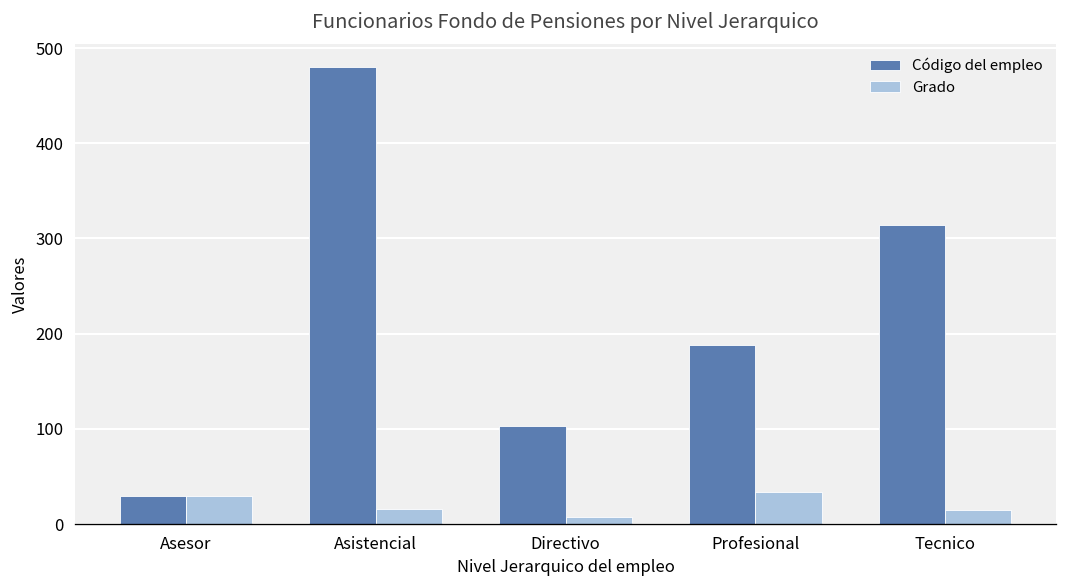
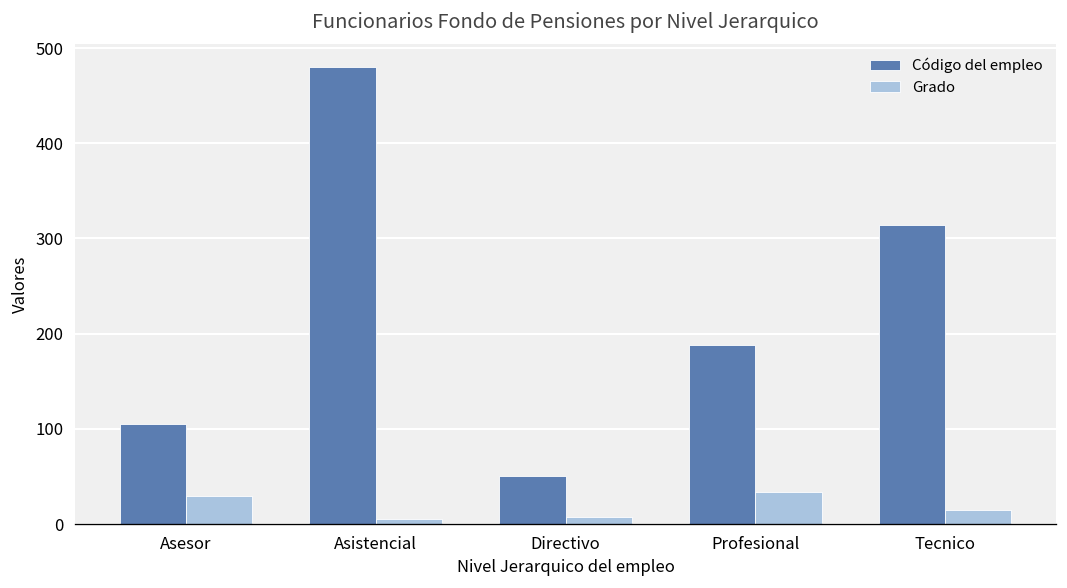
Código del empleo, Asesor: 30 -> 110
Grado, Asistencial: 20 -> 10
Código del empleo, Directivo: 100 -> 50
